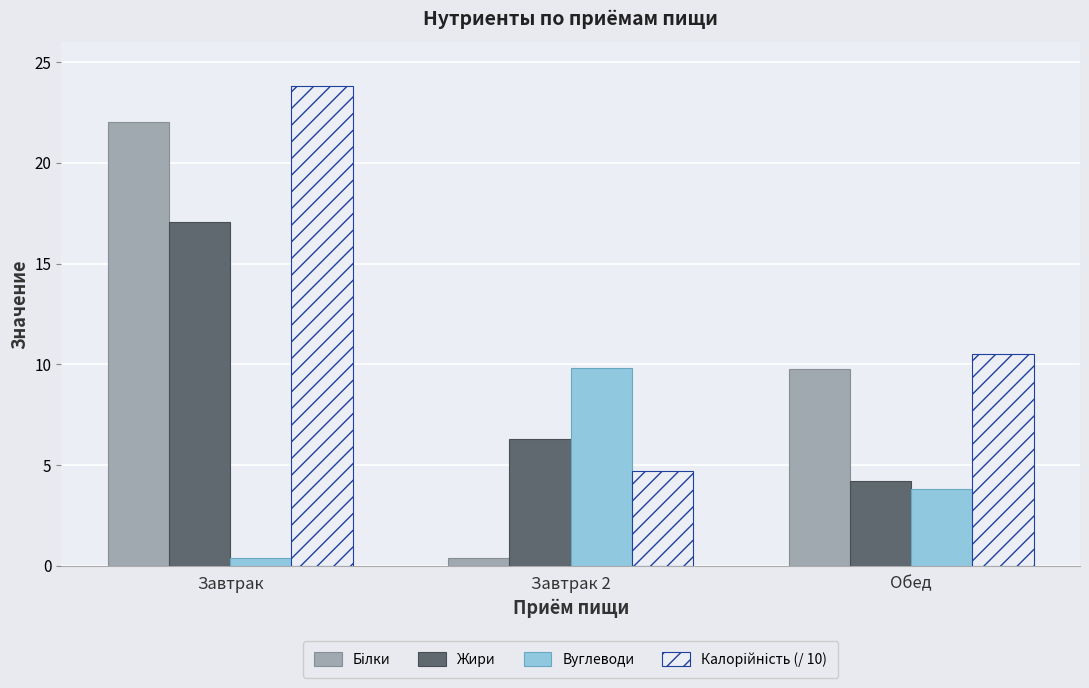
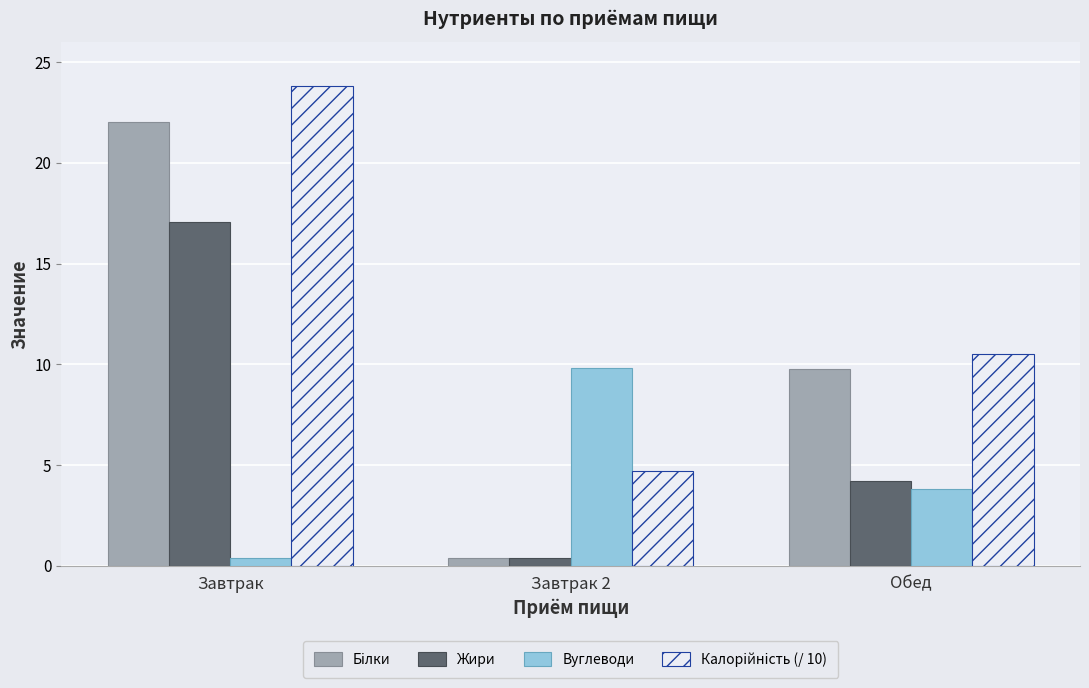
Жири, Завтрак 2: 6.3 -> 0.4
